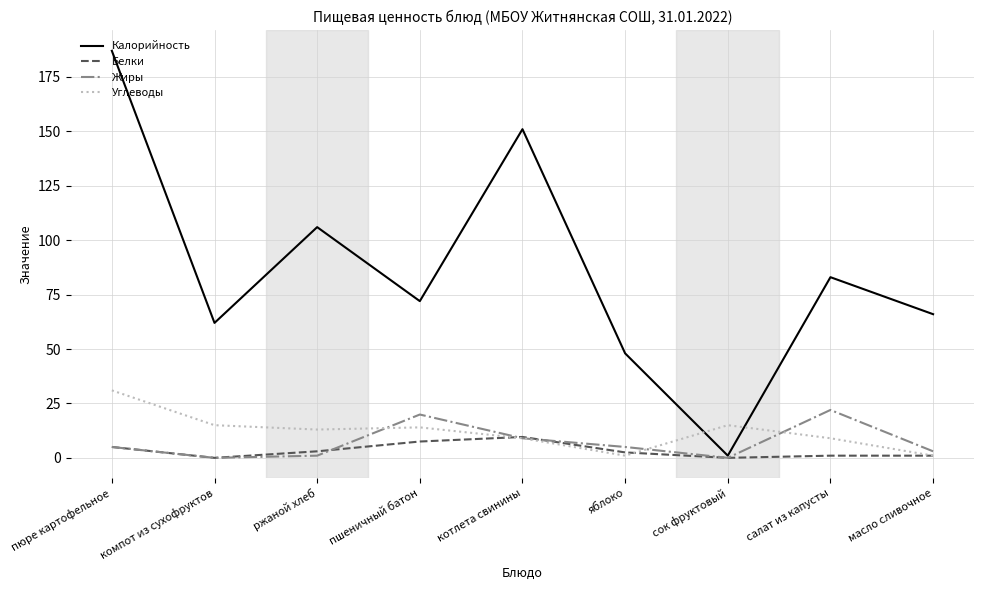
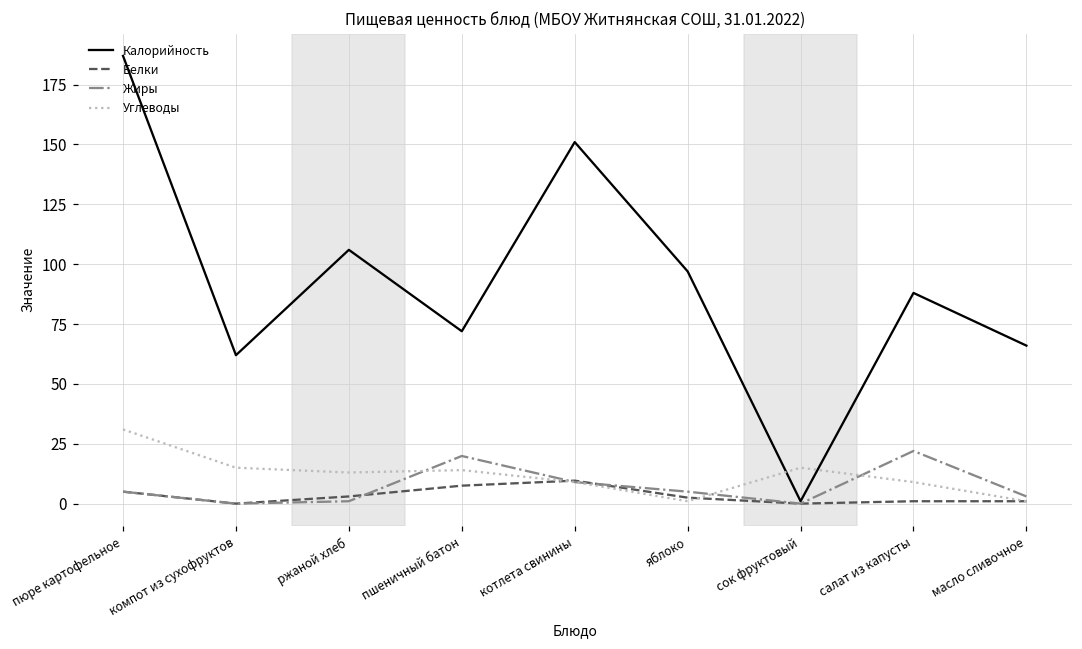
Калорийность, яблоко: 48 -> 97
Калорийность, салат из капусты: 83 -> 88
